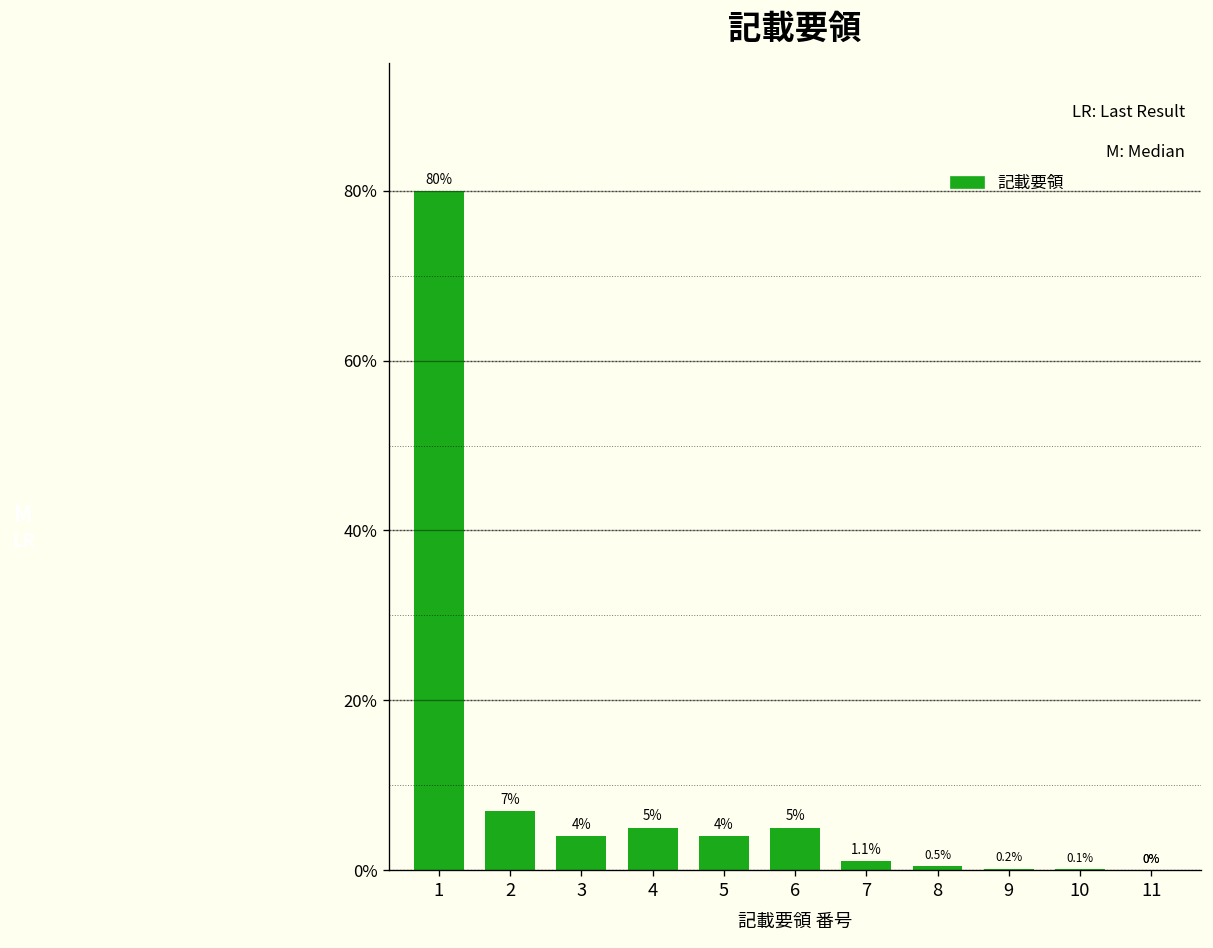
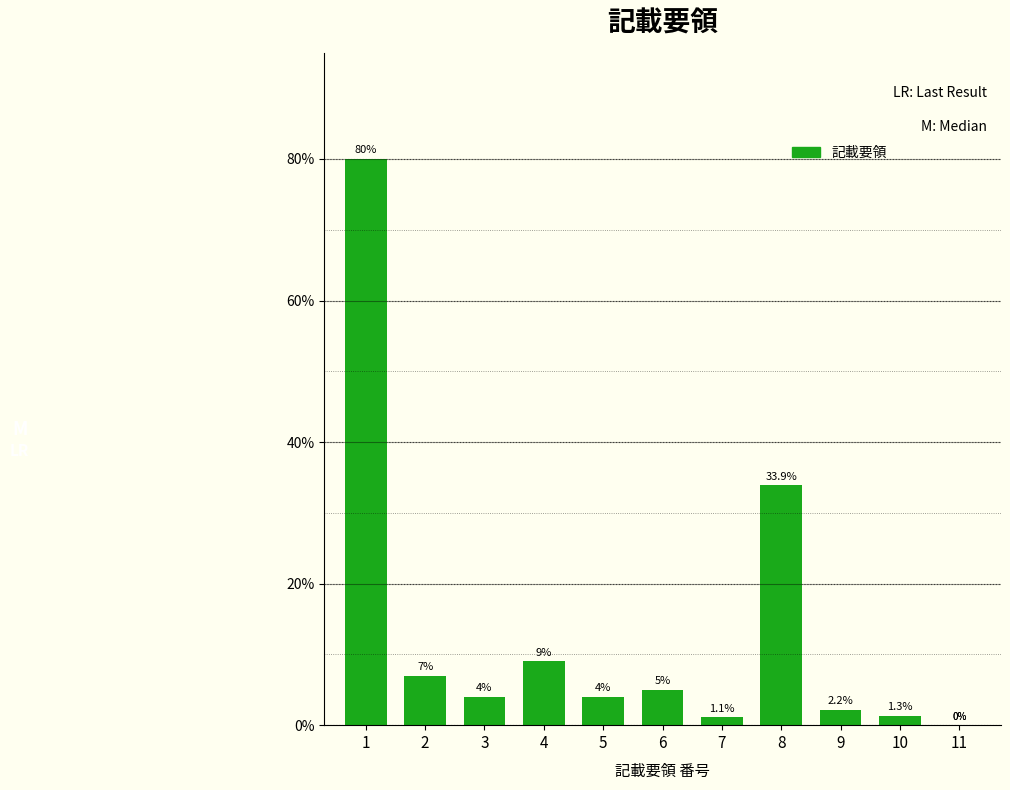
4: 5% -> 9%
8: 0.5% -> 33.9%
9: 0.2% -> 2.2%
10: 0.1% -> 1.3%
